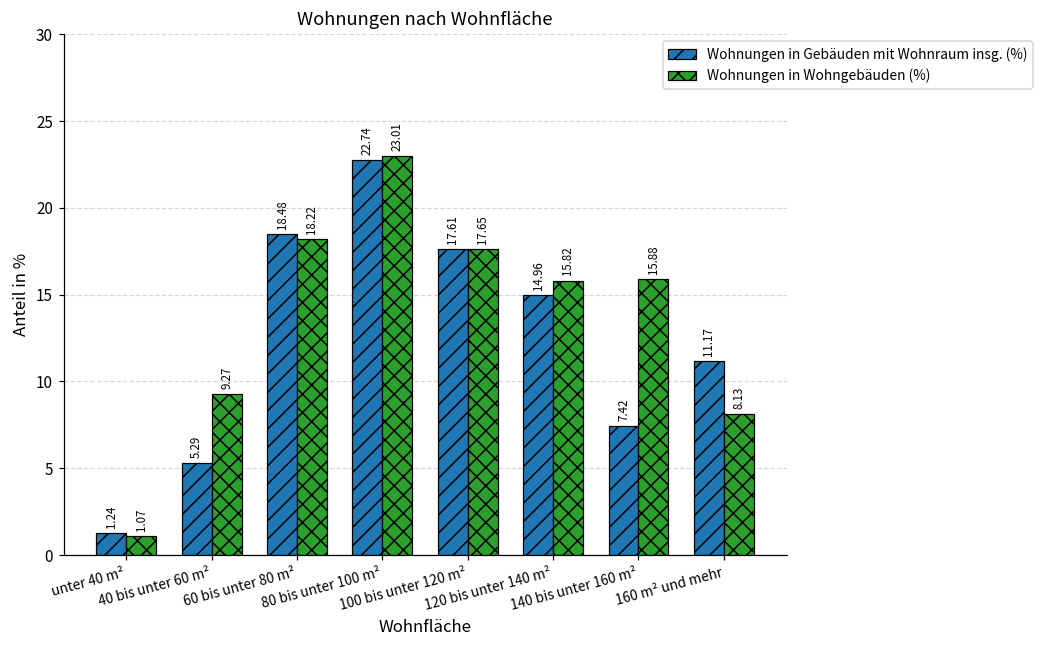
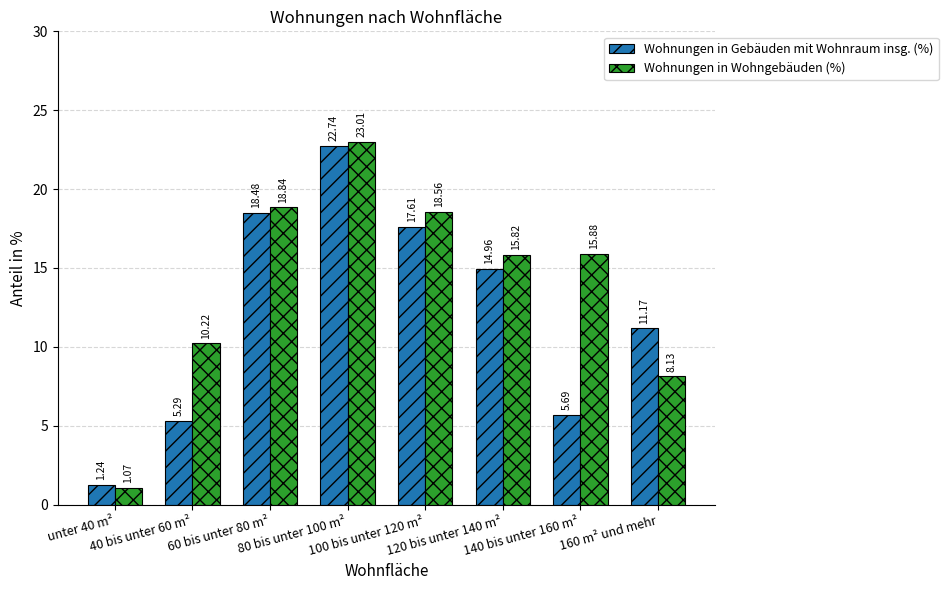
Wohnungen in Wohngebäuden (%), 40 bis unter 60 m²: 9.27 -> 10.22
Wohnungen in Wohngebäuden (%), 60 bis unter 80 m²: 18.22 -> 18.84
Wohnungen in Wohngebäuden (%), 100 bis unter 120 m²: 17.65 -> 18.56
Wohnungen in Gebäuden mit Wohnraum insg. (%), 140 bis unter 160 m²: 7.42 -> 5.69
